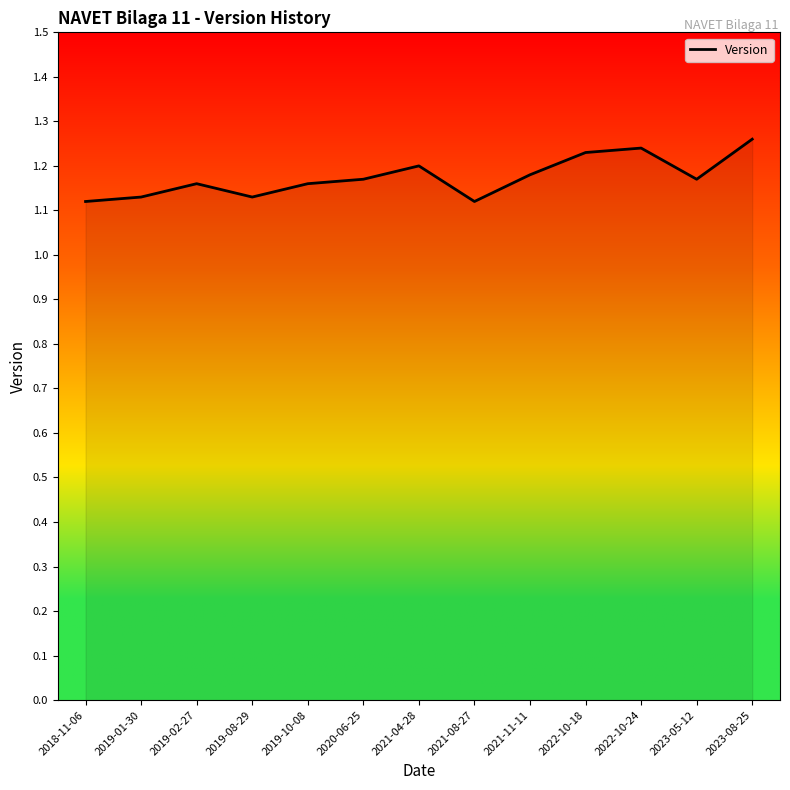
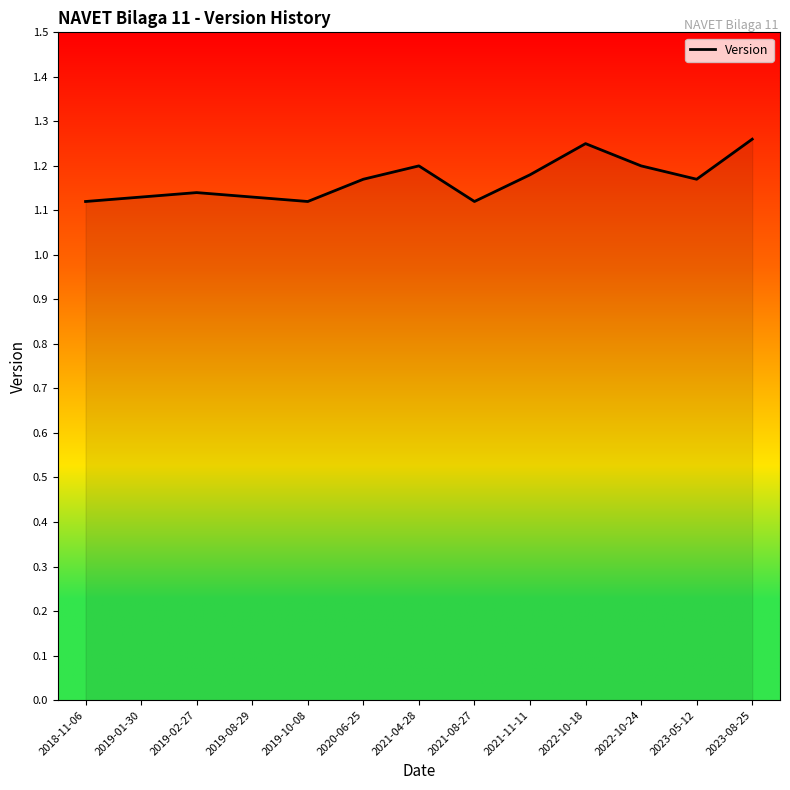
2019-02-27: 1.16 -> 1.14
2019-10-08: 1.16 -> 1.12
2022-10-18: 1.23 -> 1.25
2022-10-24: 1.24 -> 1.20
